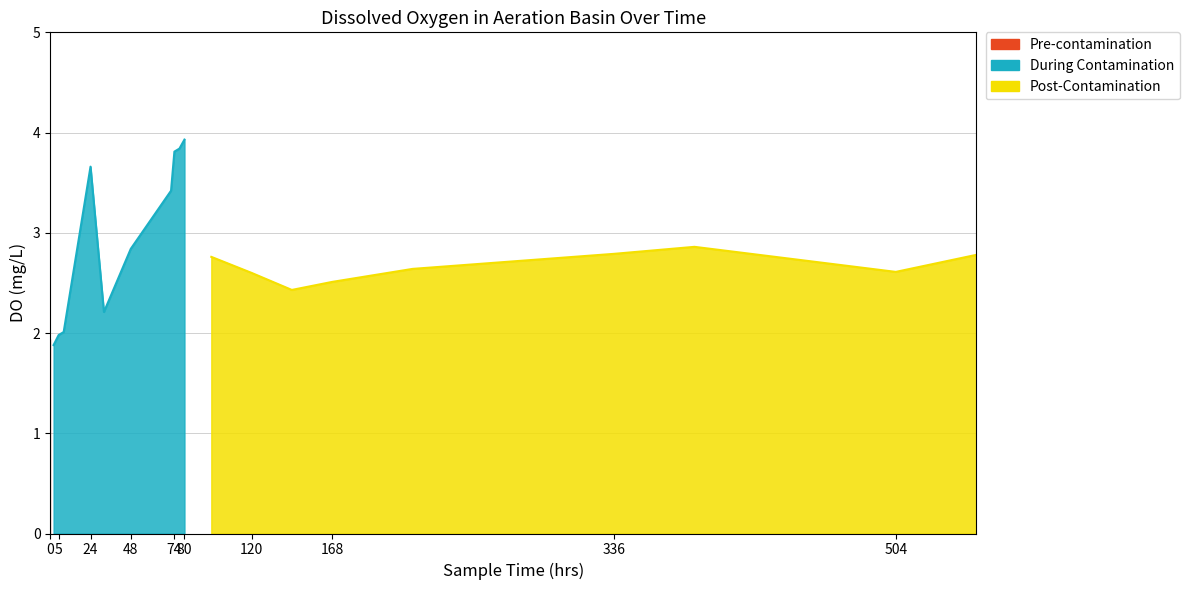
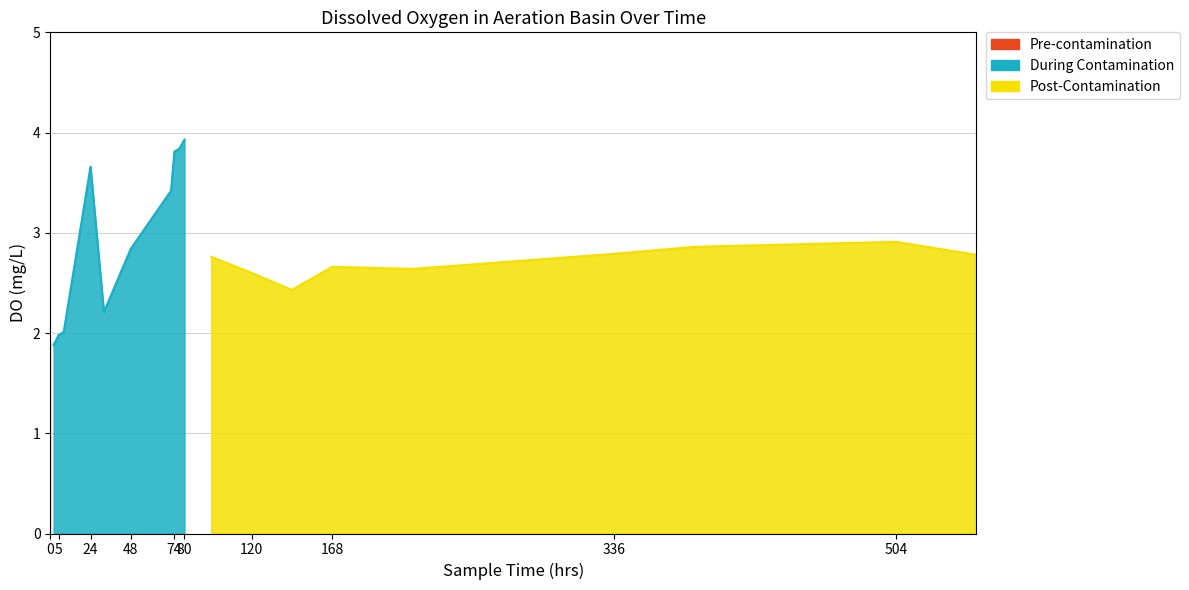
Post-Contamination, 168: 2.51 -> 2.66
Post-Contamination, 504: 2.61 -> 2.91
